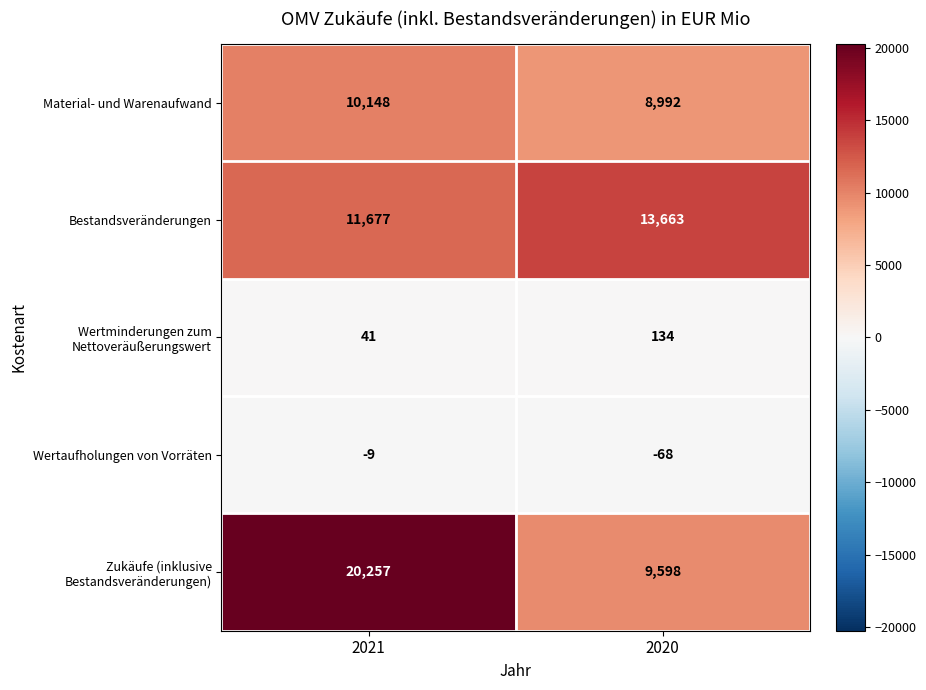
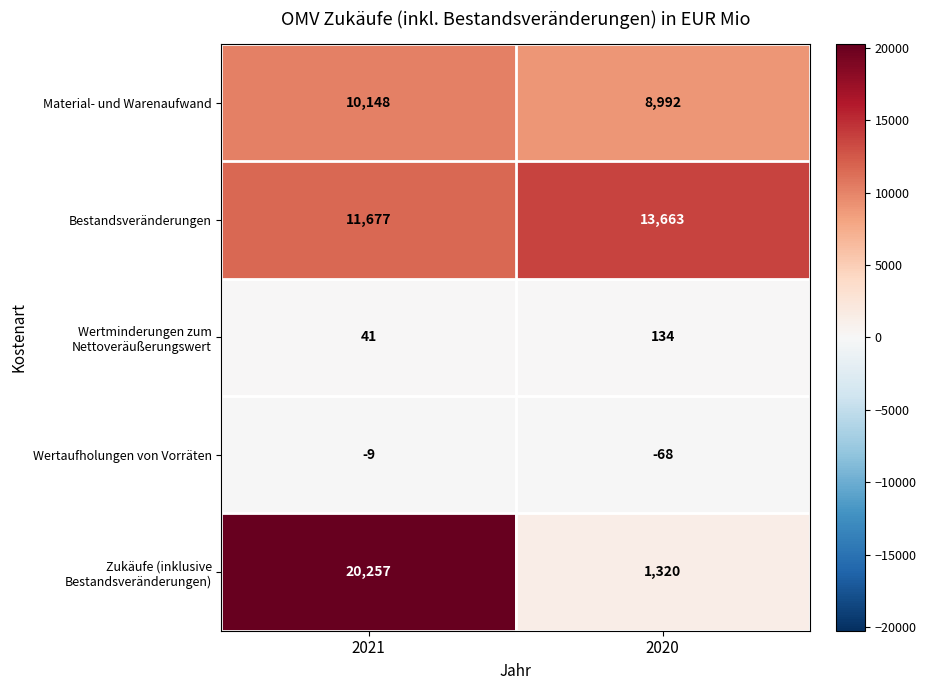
Zukäufe (inklusive Bestandsveränderungen), 2020: 9,598 -> 1,320
